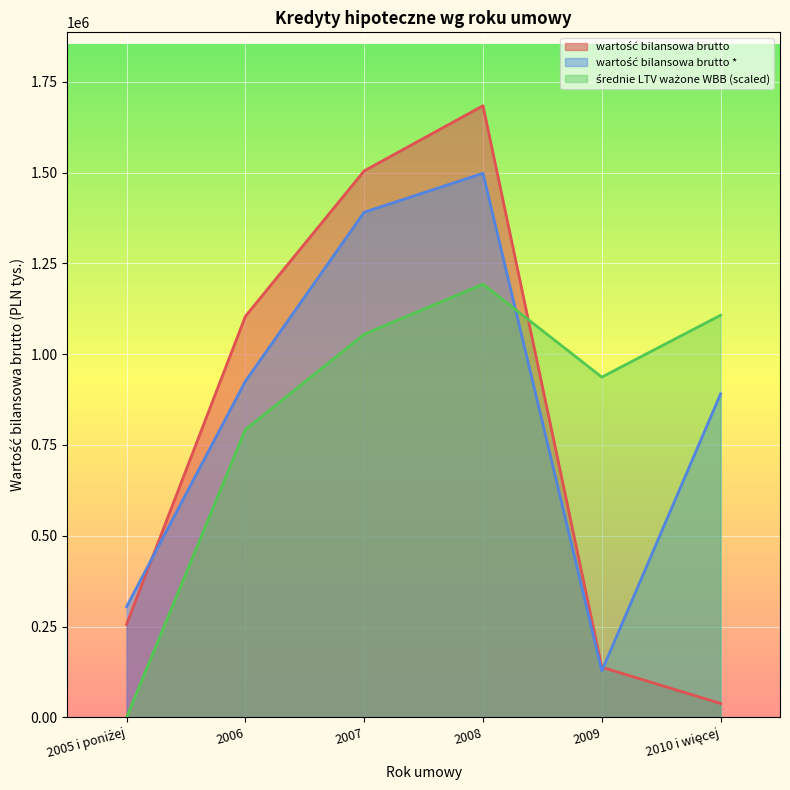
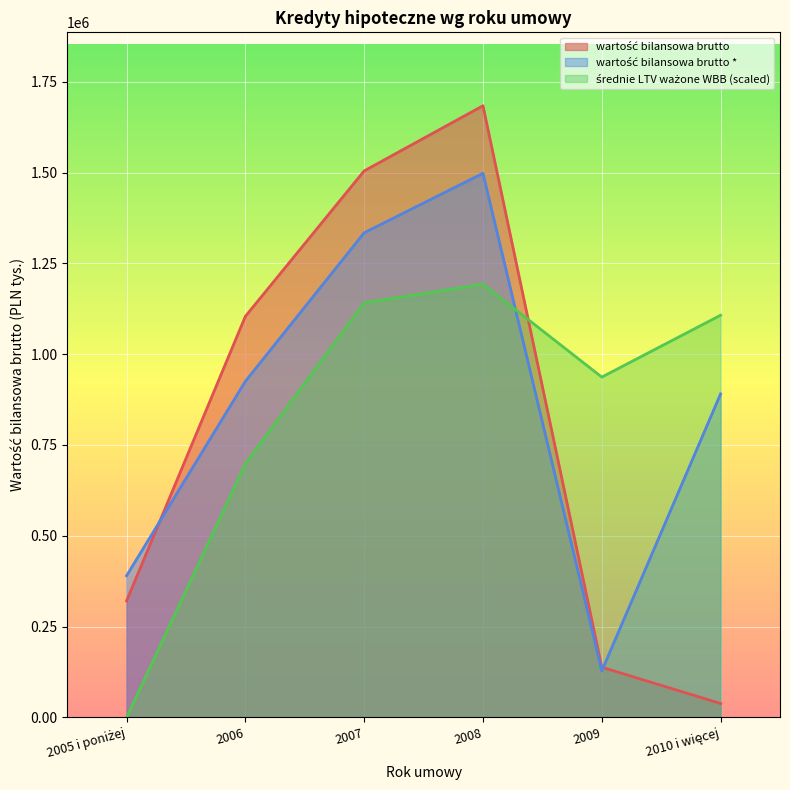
wartość bilansowa brutto, 2005 i poniżej: 260000 -> 320000
wartość bilansowa brutto *, 2005 i poniżej: 300000 -> 390000
średnie LTV ważone WBB (scaled), 2006: 790000 -> 700000
wartość bilansowa brutto *, 2007: 1390000 -> 1330000
średnie LTV ważone WBB (scaled), 2007: 1050000 -> 1140000
